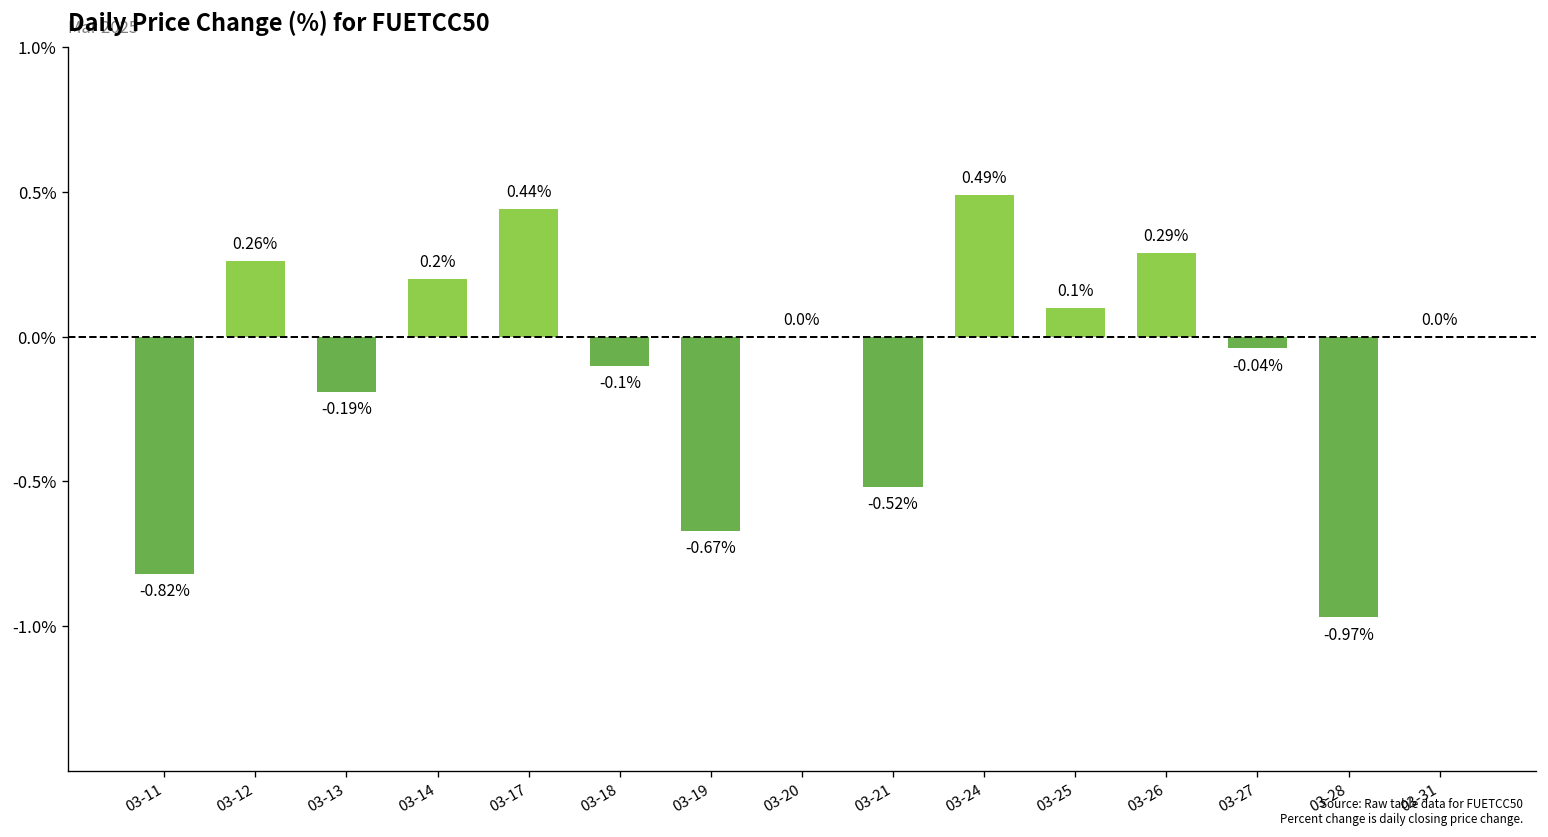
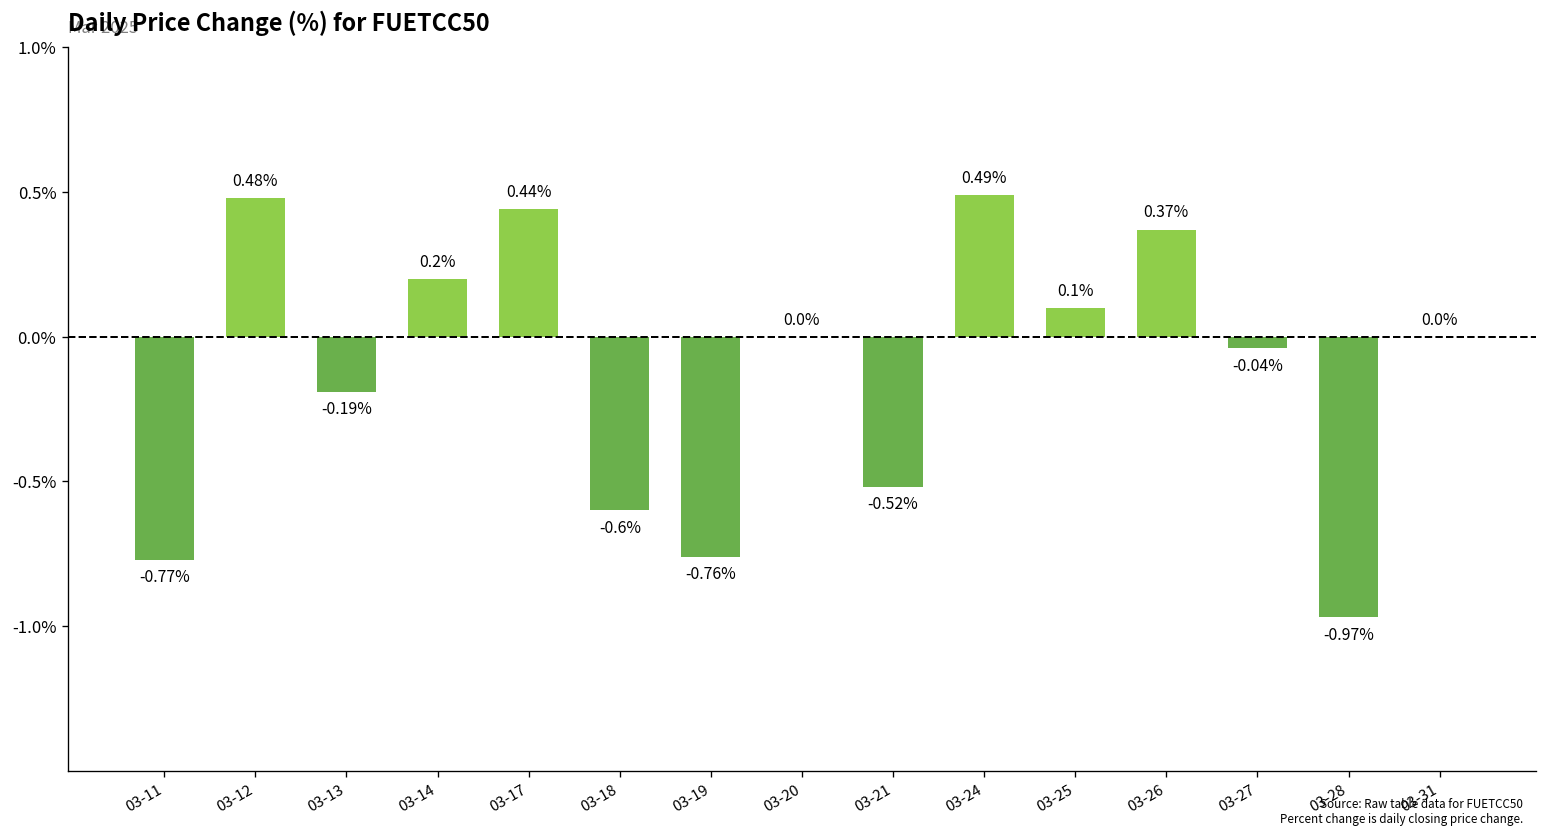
03-11: -0.82% -> -0.77%
03-12: 0.26% -> 0.48%
03-18: -0.1% -> -0.6%
03-19: -0.67% -> -0.76%
03-26: 0.29% -> 0.37%
